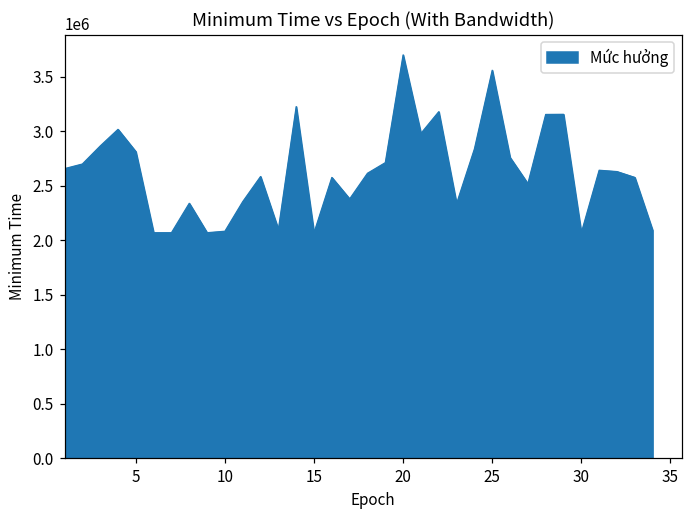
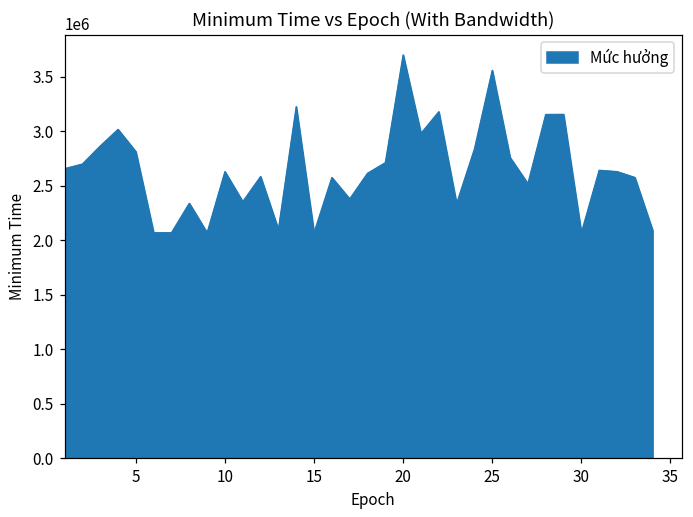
10: 2100000 -> 2600000
